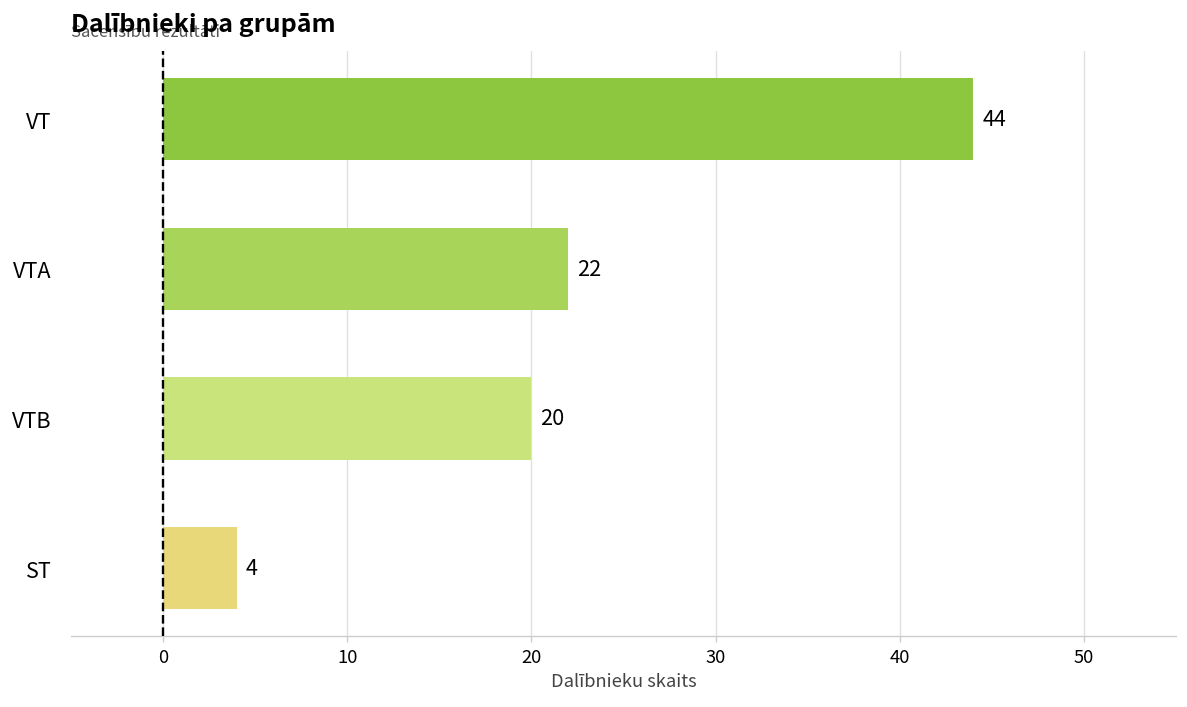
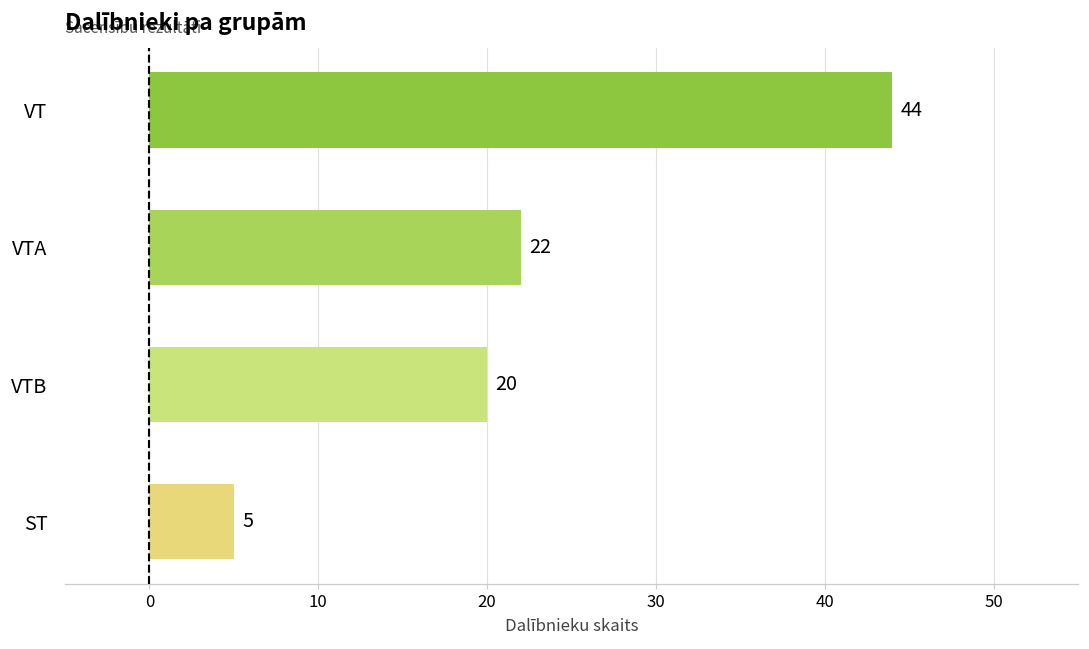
ST: 4 -> 5
